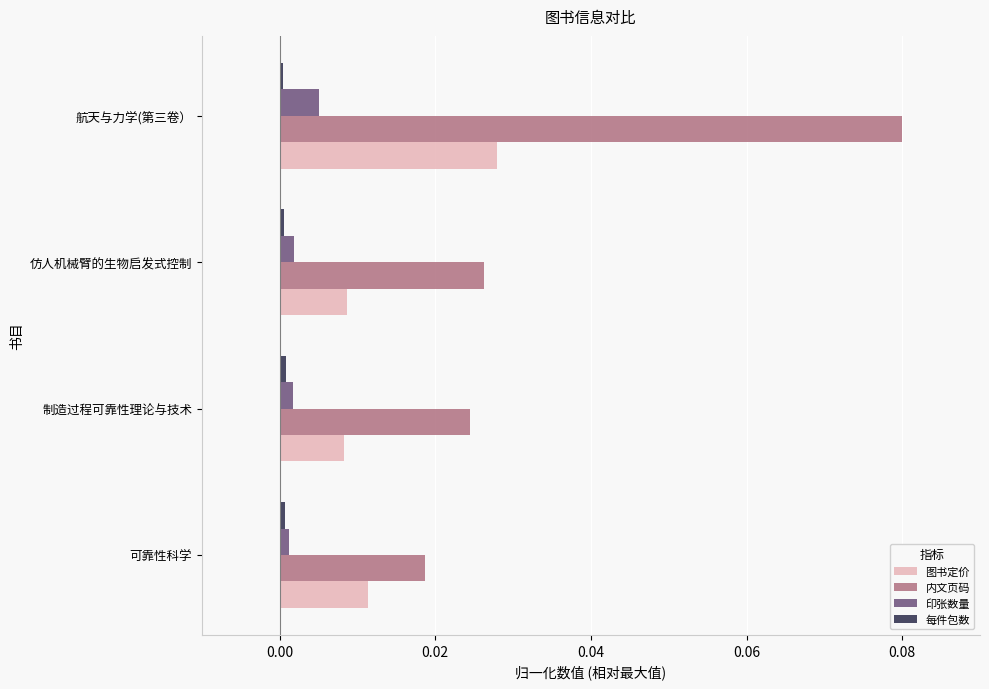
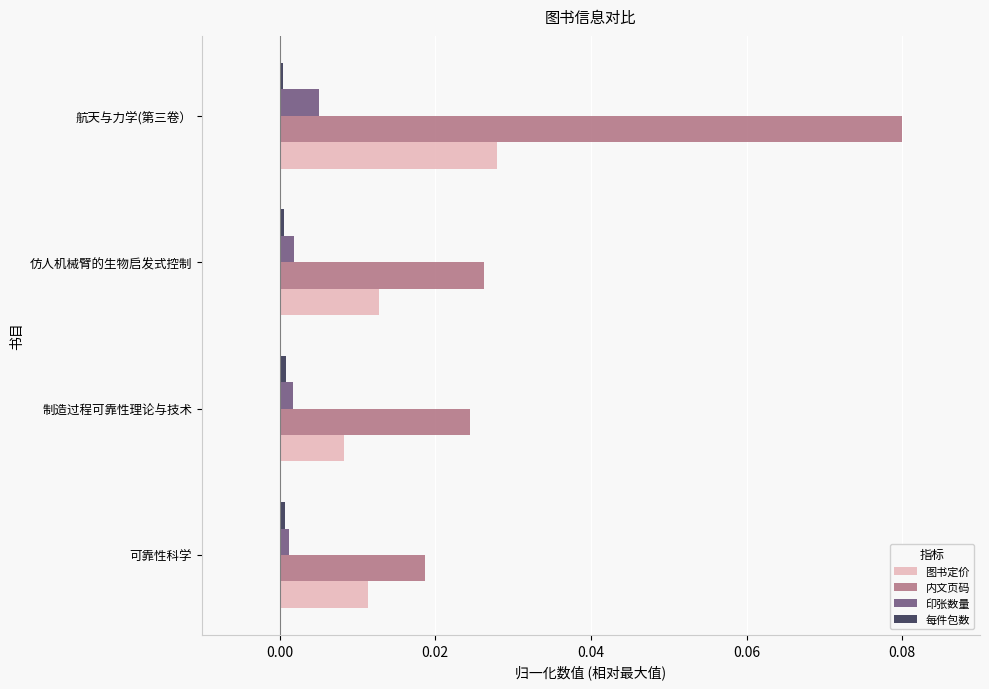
图书定价, 仿人机械臂的生物启发式控制: 0.009 -> 0.013
